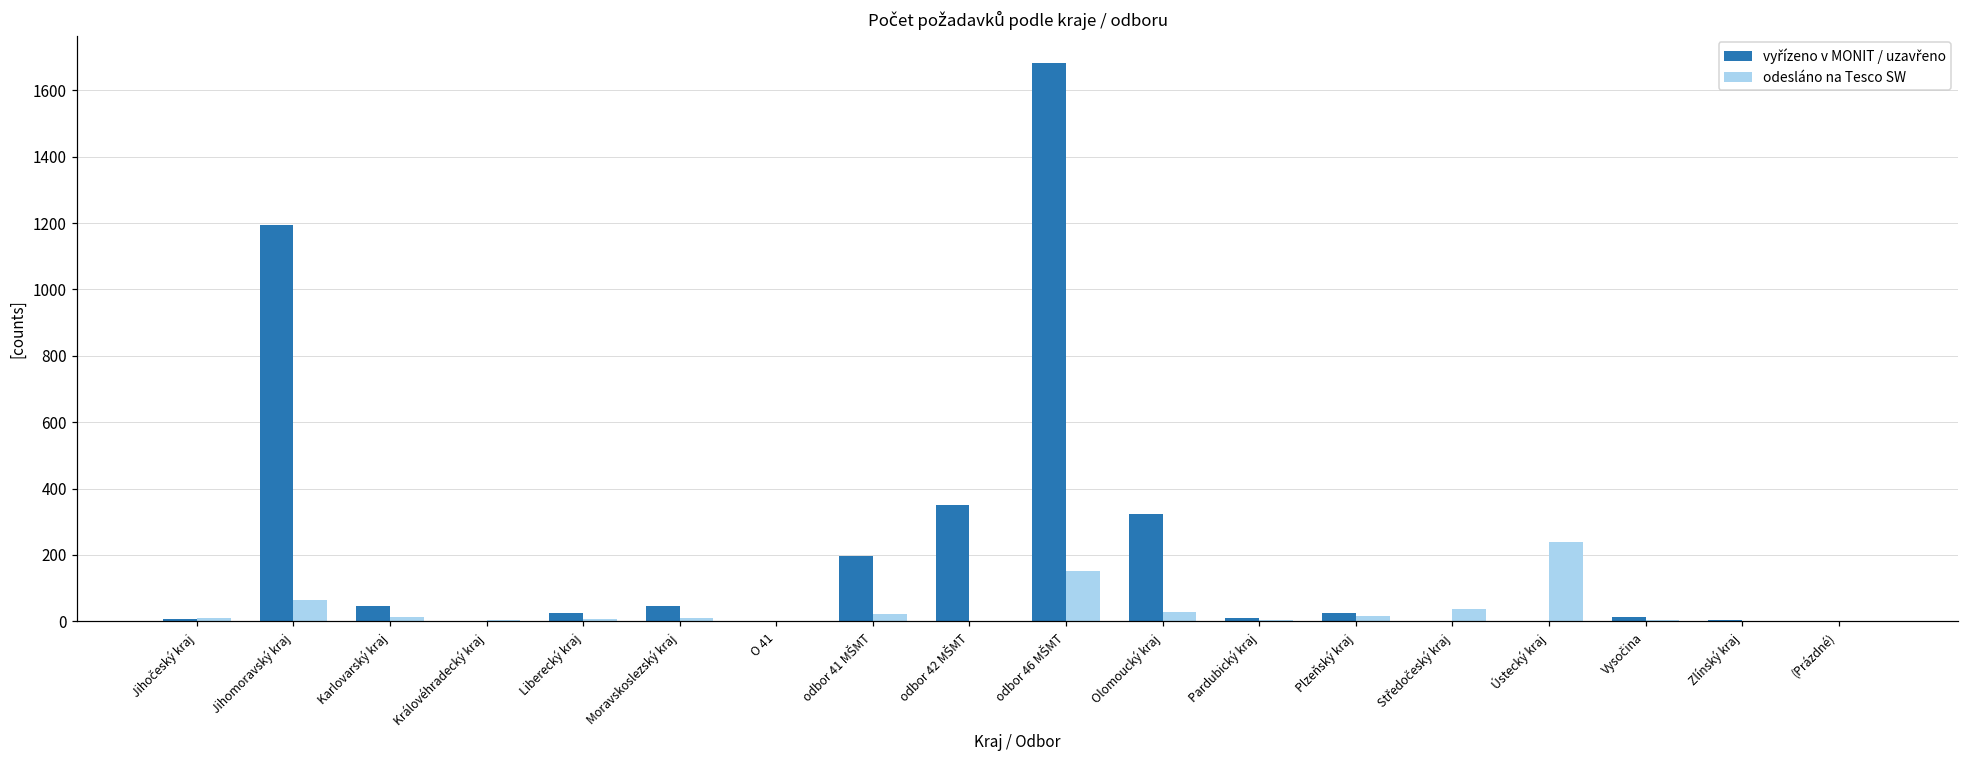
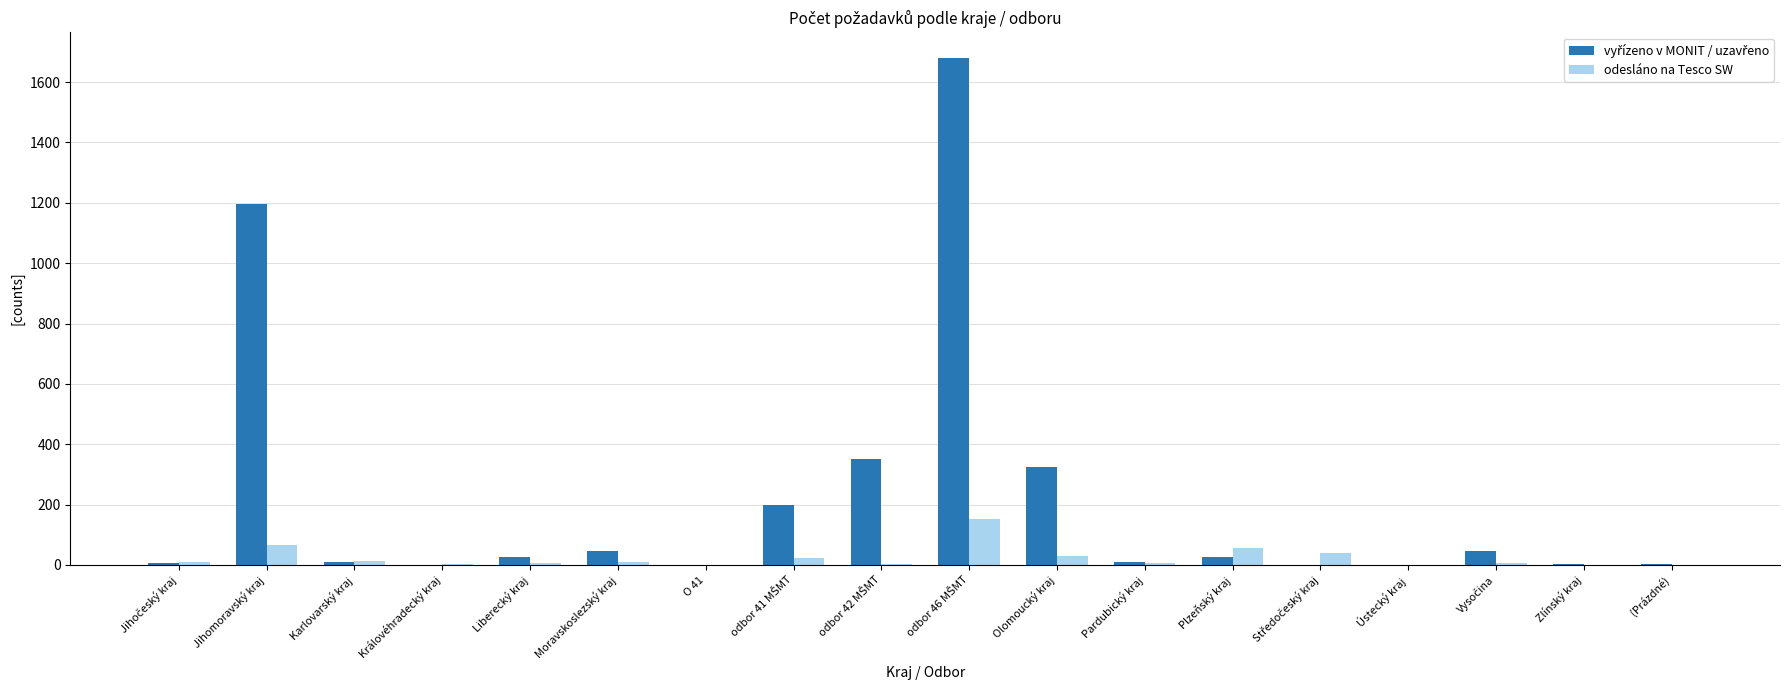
vyřízeno v MONIT / uzavřeno, Karlovarský kraj: 50 -> 10
odesláno na Tesco SW, Plzeňský kraj: 20 -> 60
odesláno na Tesco SW, Ústecký kraj: 240 -> 0
vyřízeno v MONIT / uzavřeno, Vysočina: 10 -> 50
